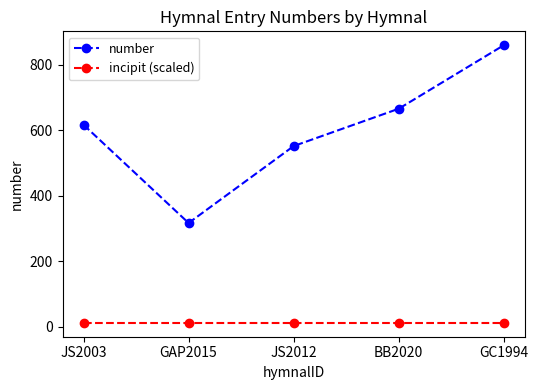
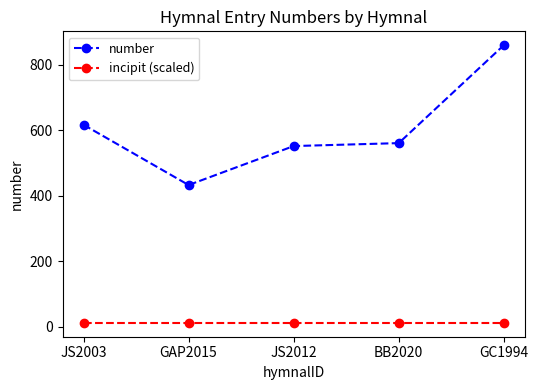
number, GAP2015: 320 -> 430
number, BB2020: 670 -> 560
